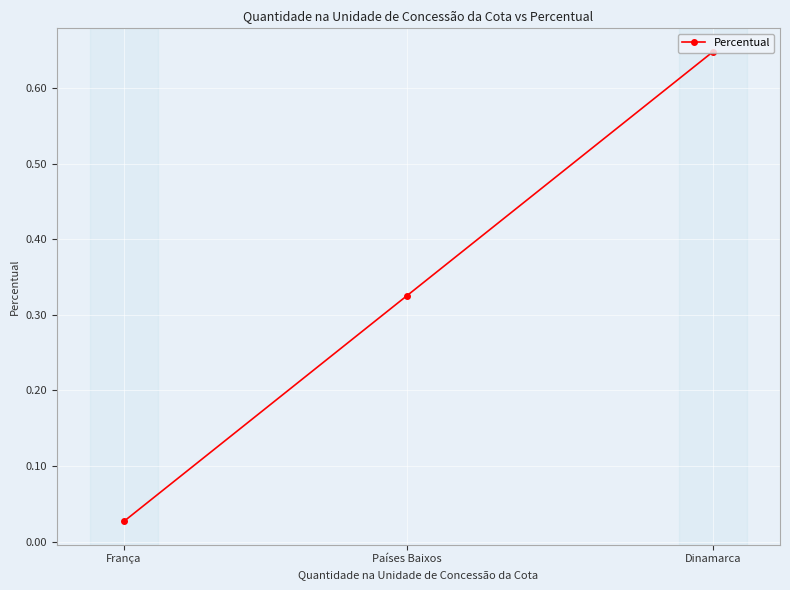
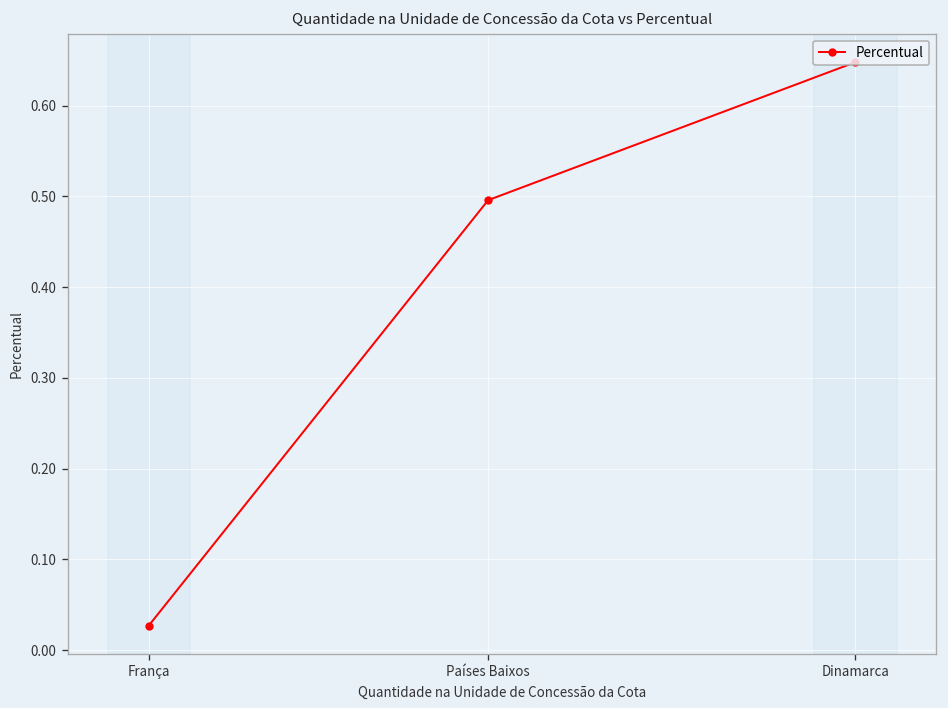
Países Baixos: 0.33 -> 0.50
